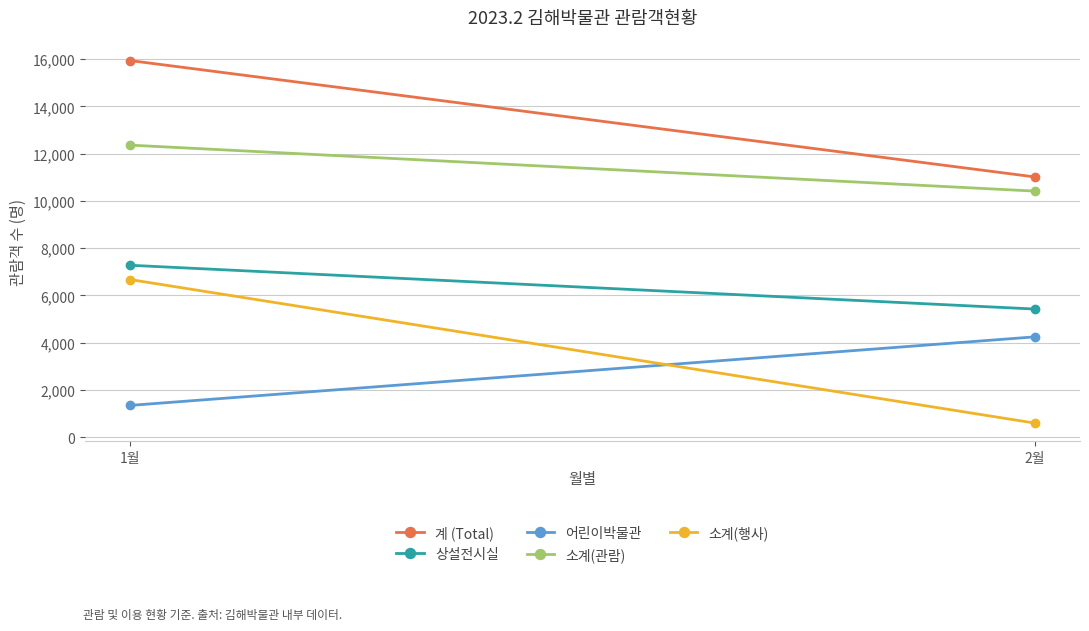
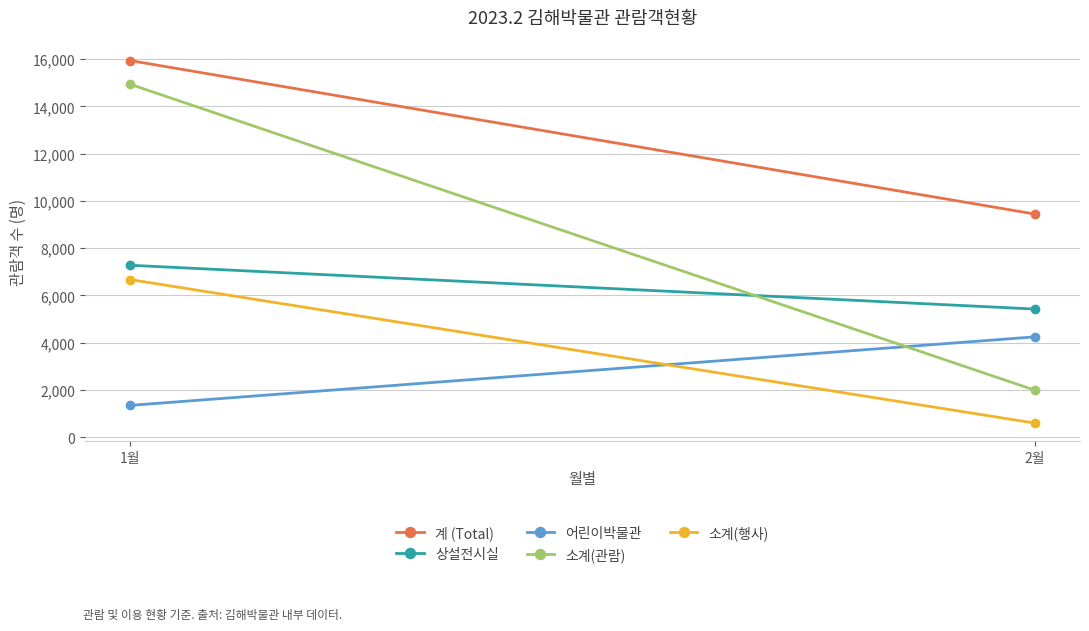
소계(관람), 1월: 12,400 -> 14,900
계 (Total), 2월: 11,000 -> 9,400
소계(관람), 2월: 10,400 -> 2,000
